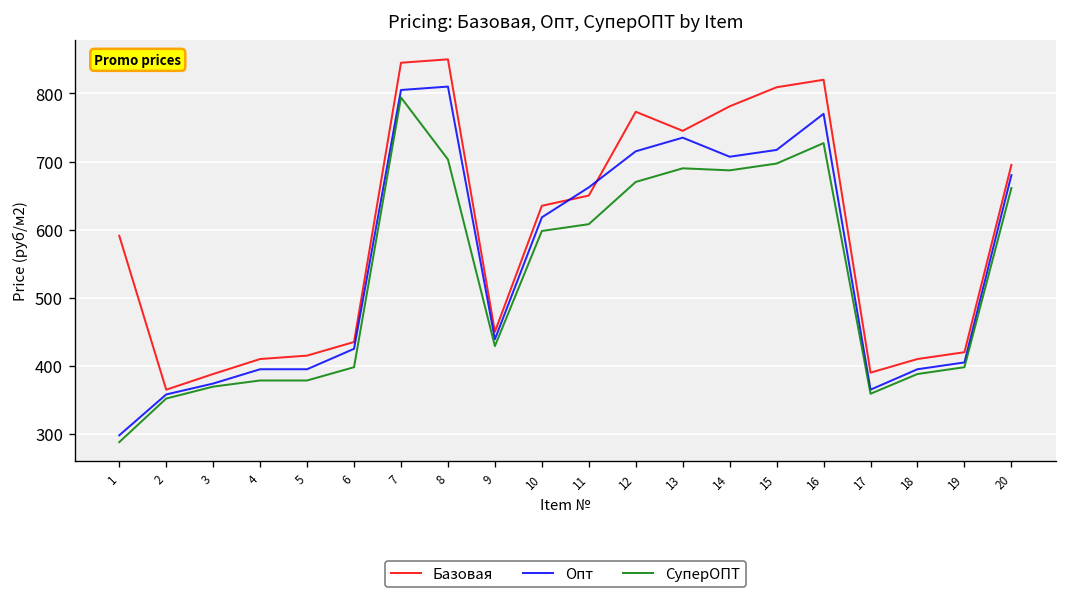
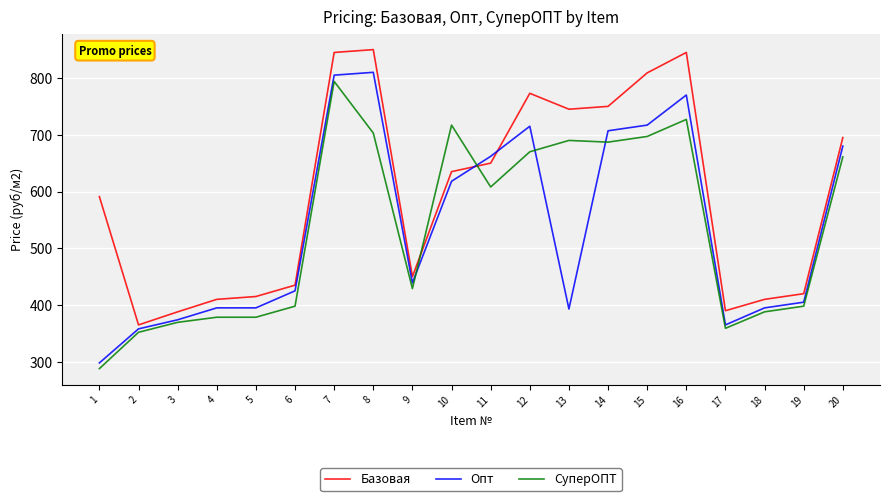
СуперОПТ, 10: 600 -> 720
Опт, 13: 740 -> 390
Базовая, 14: 780 -> 750
Базовая, 16: 820 -> 850
